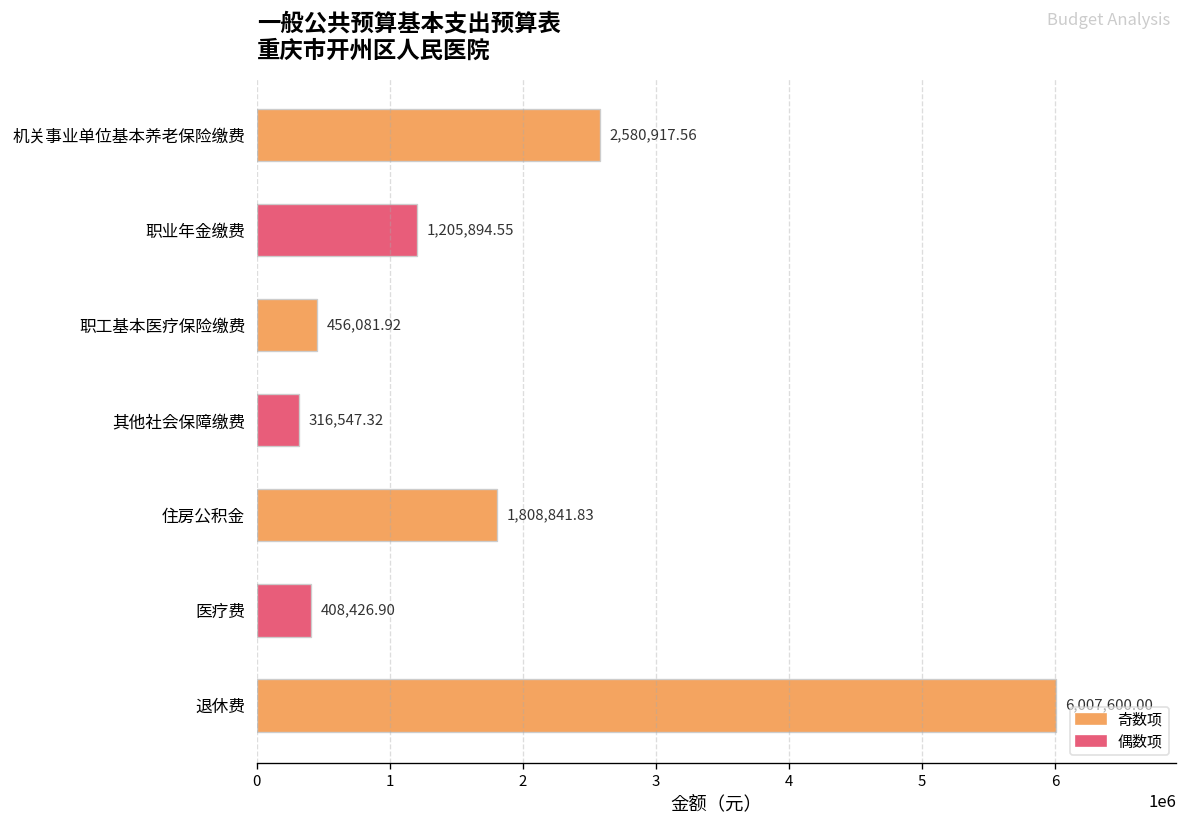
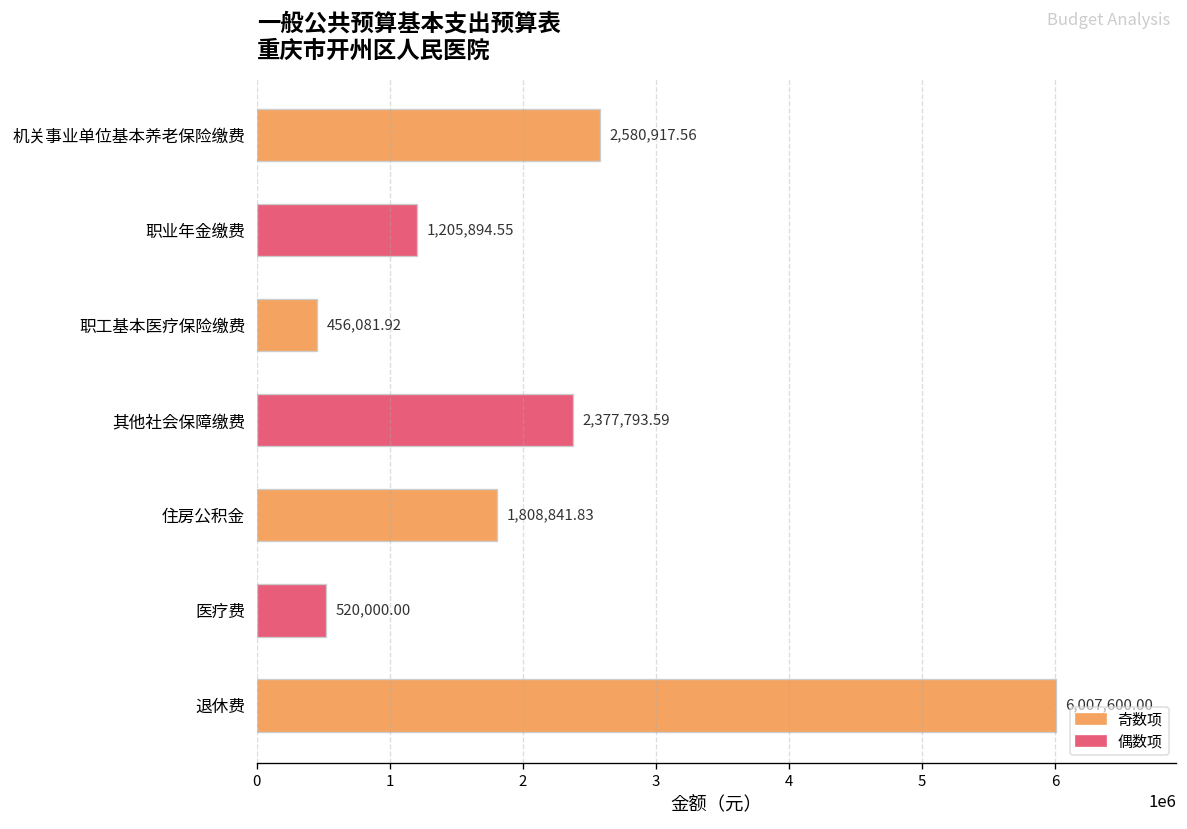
其他社会保障缴费: 316,547.32 -> 2,377,793.59
医疗费: 408,426.90 -> 520,000.00
